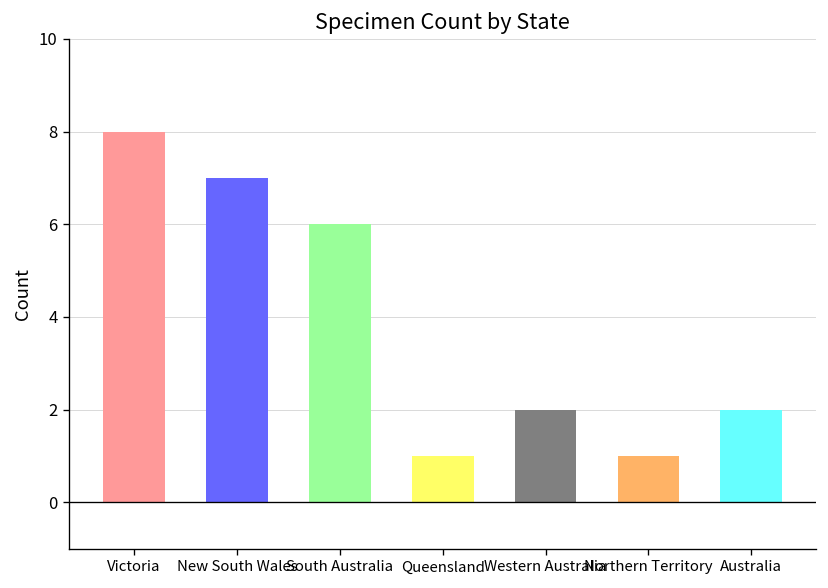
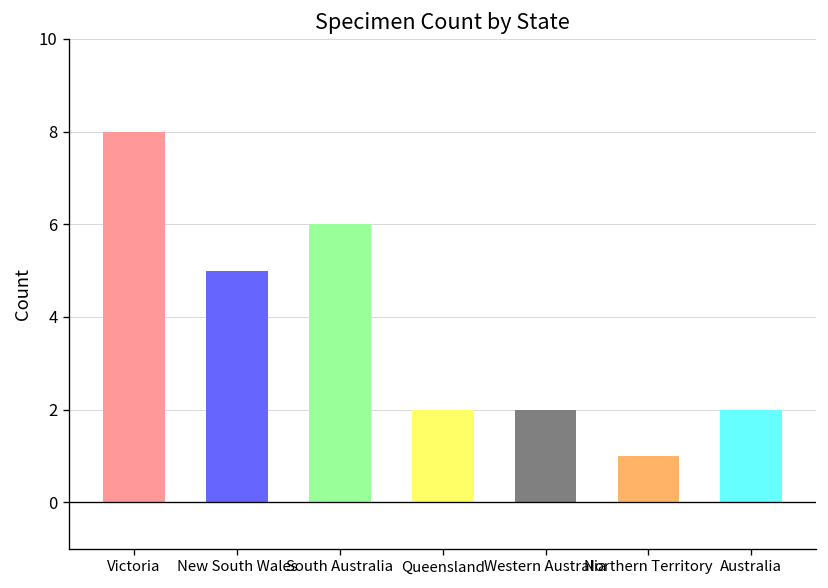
New South Wales: 7 -> 5
Queensland: 1 -> 2
